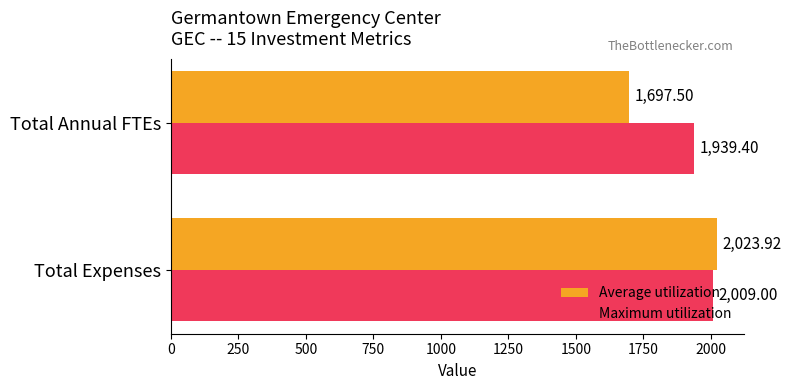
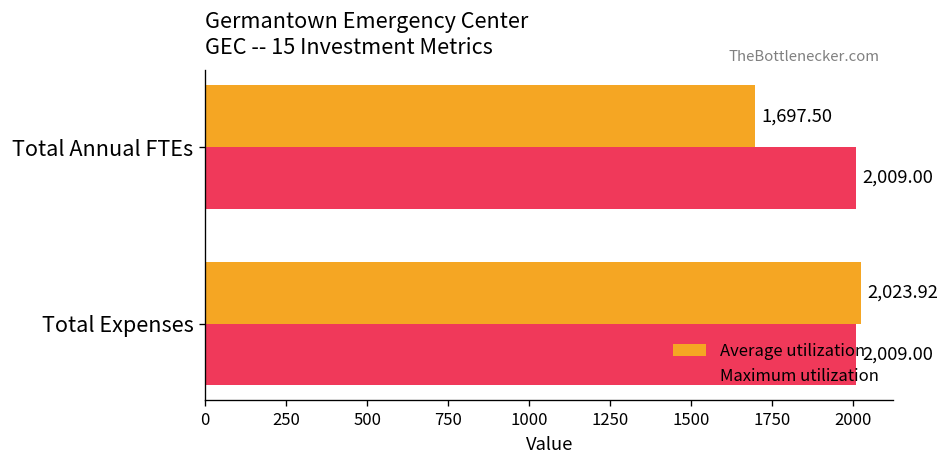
Maximum utilization, Total Annual FTEs: 1,939.40 -> 2,009.00
